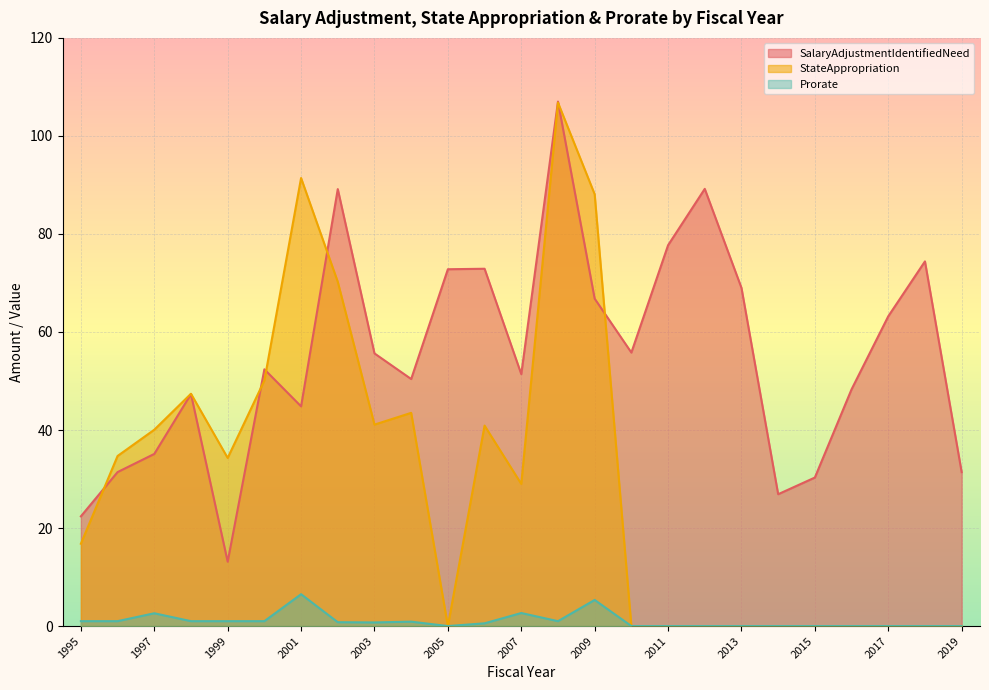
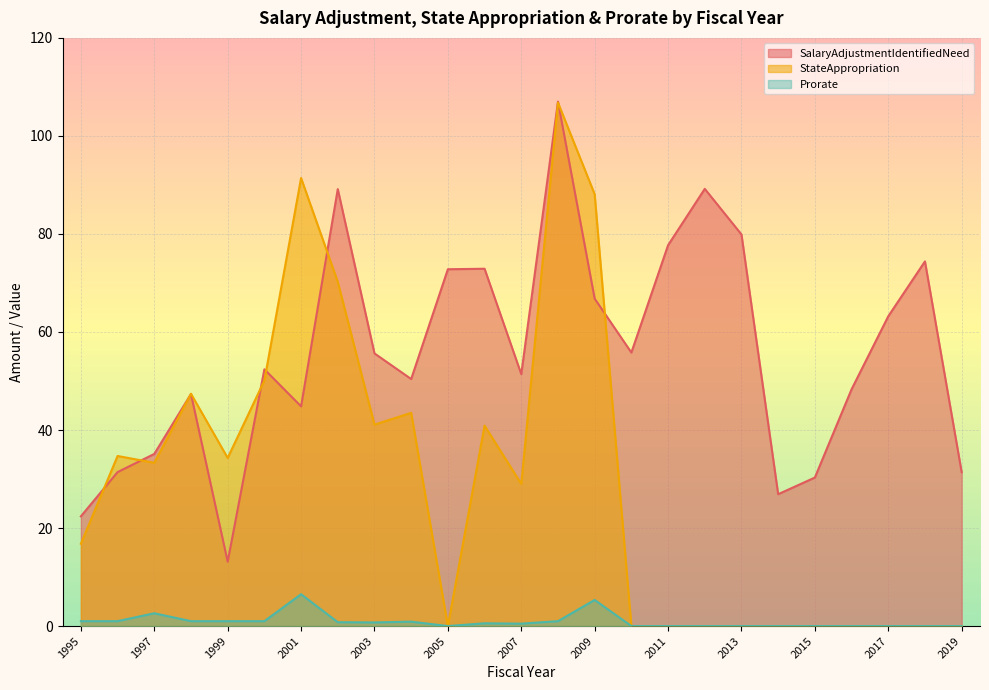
StateAppropriation, 1997: 40 -> 33
Prorate, 2007: 3 -> 0
SalaryAdjustmentIdentifiedNeed, 2013: 69 -> 80
